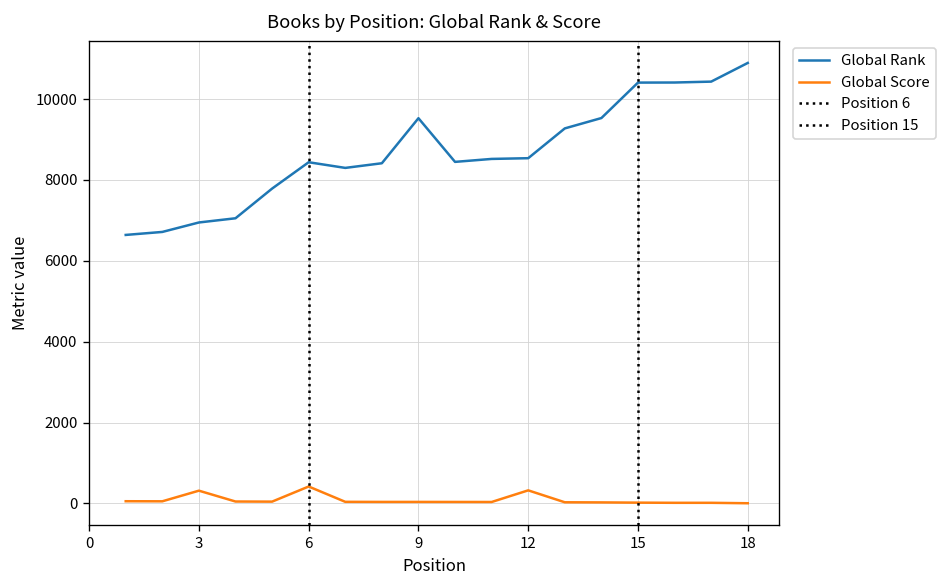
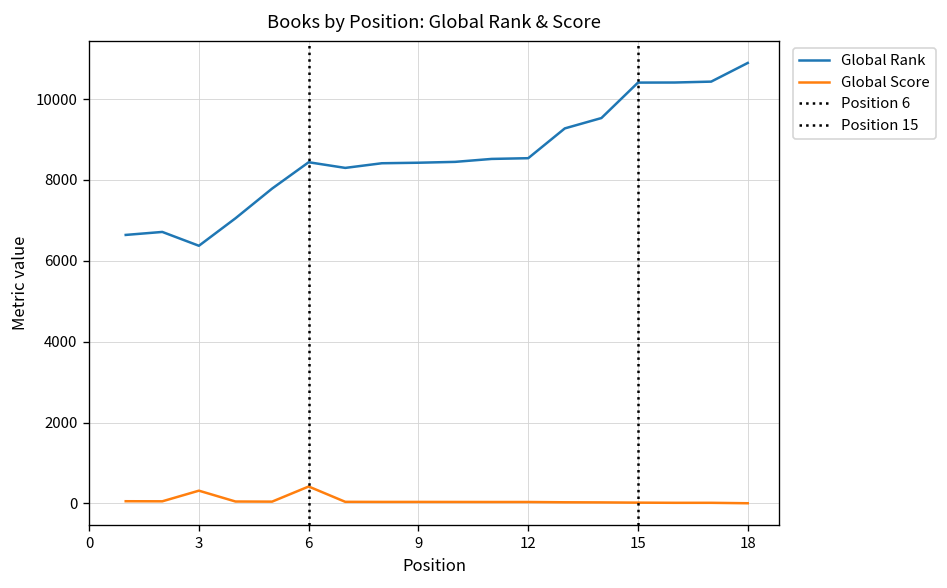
Global Rank, 3: 6900 -> 6400
Global Rank, 9: 9500 -> 8400
Global Score, 12: 300 -> 0
